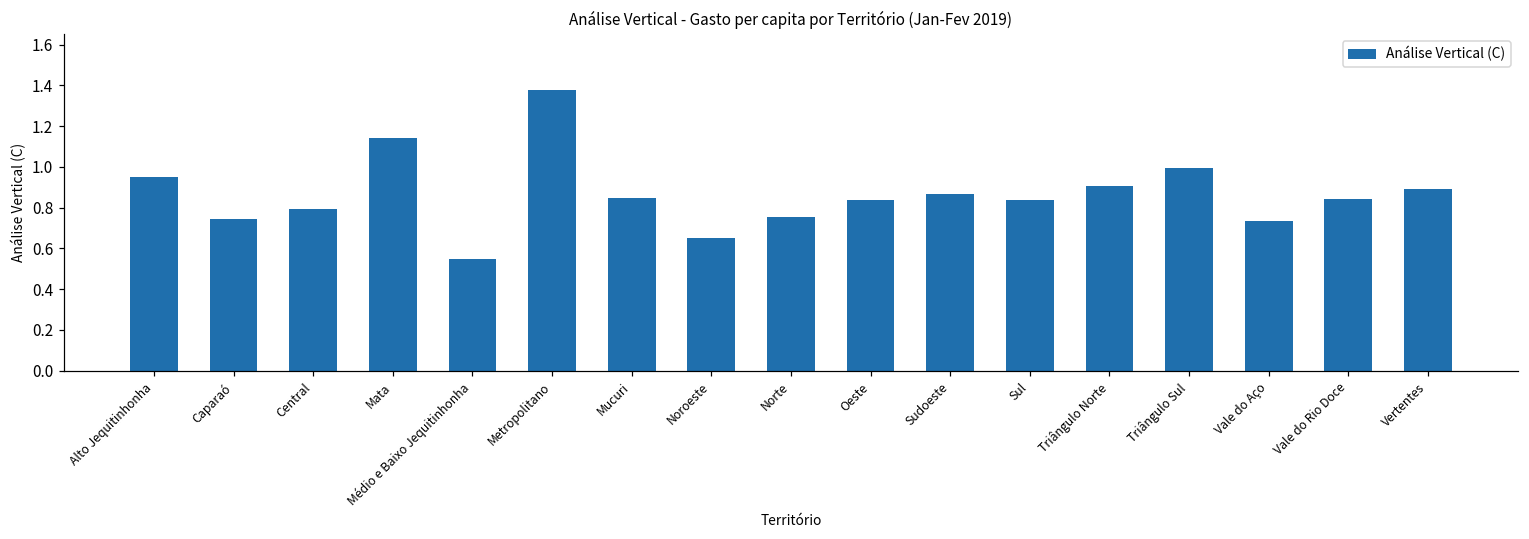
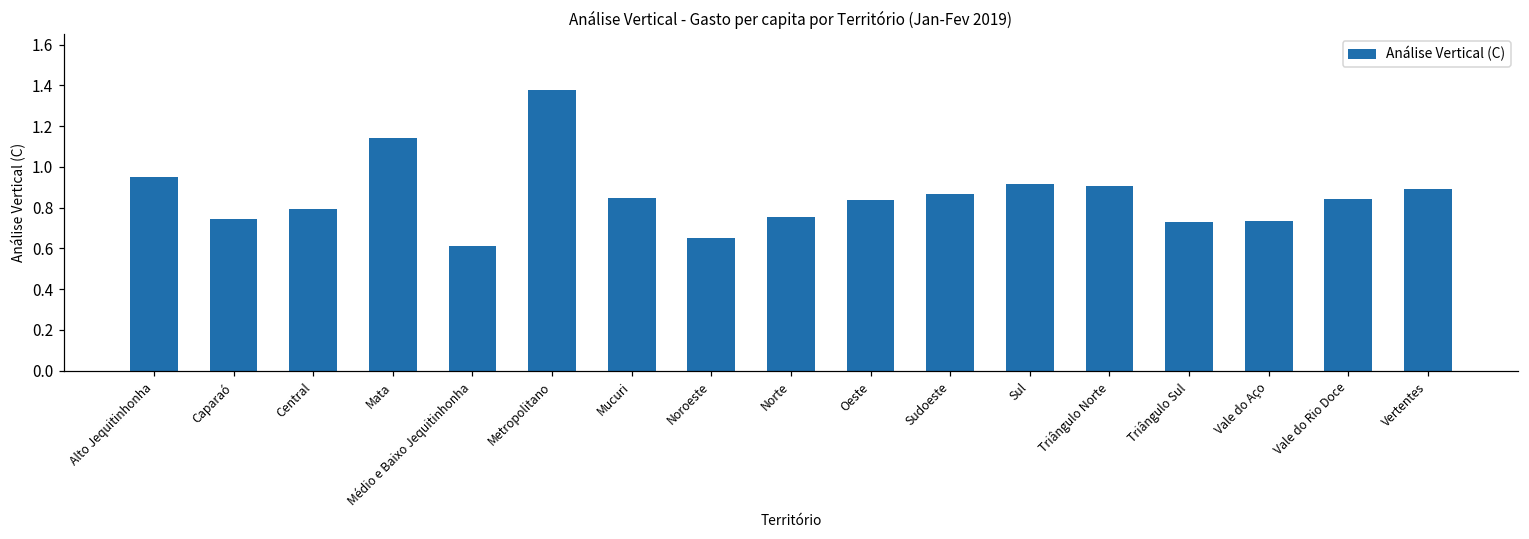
Médio e Baixo Jequitinhonha: 0.55 -> 0.61
Sul: 0.84 -> 0.92
Triângulo Sul: 1.00 -> 0.73
